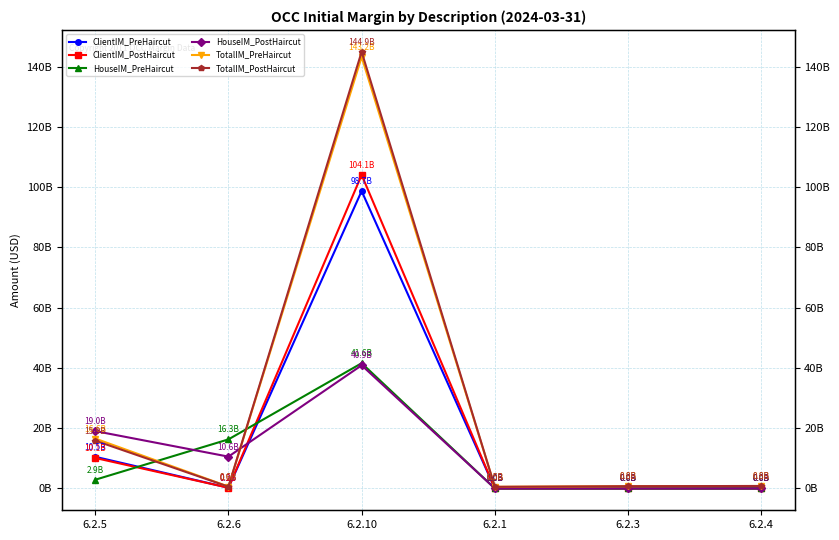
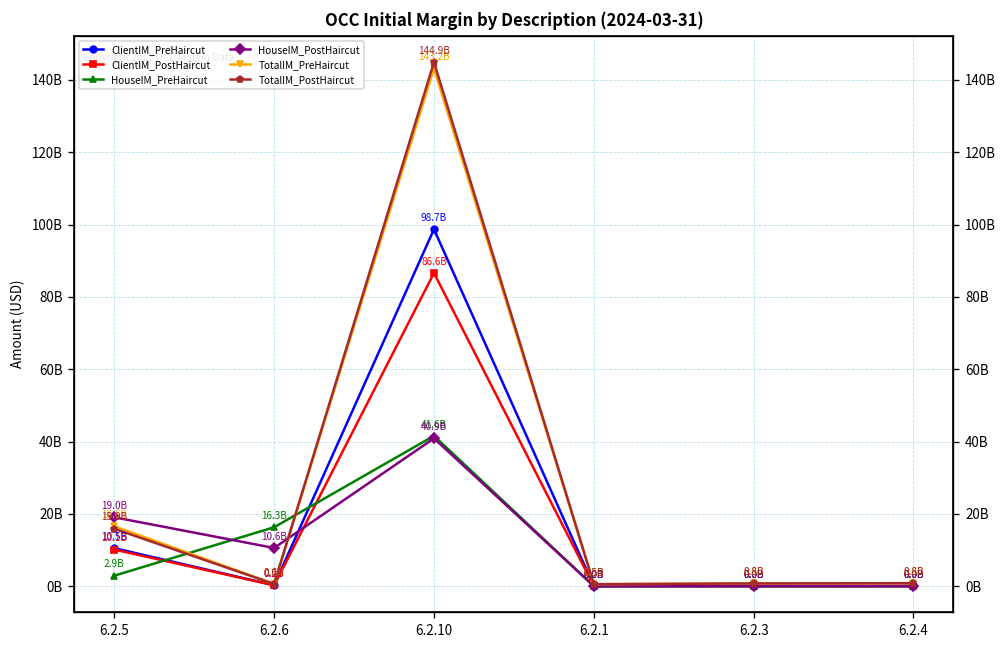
ClientIM_PostHaircut, 6.2.10: 104.1B -> 86.6B
